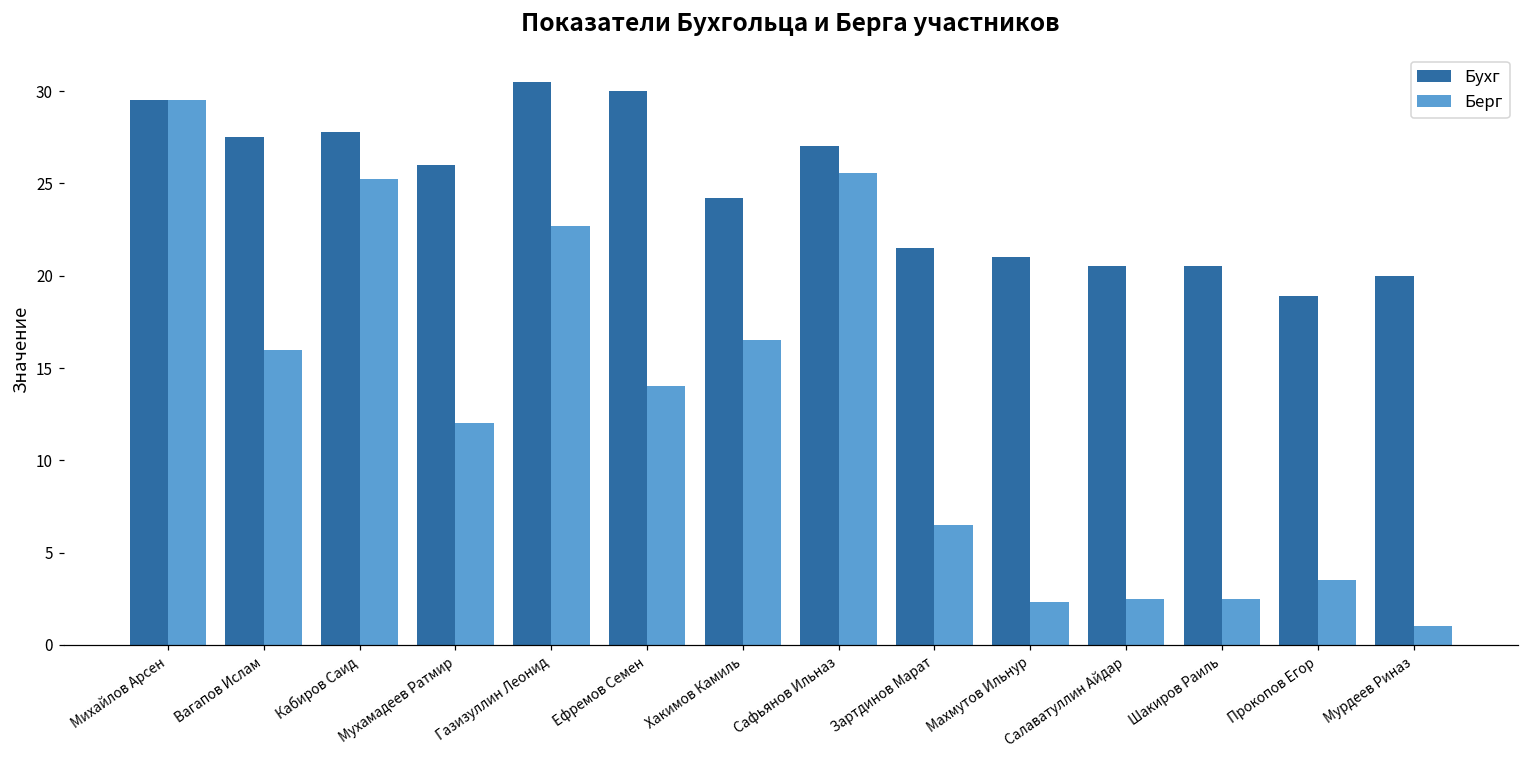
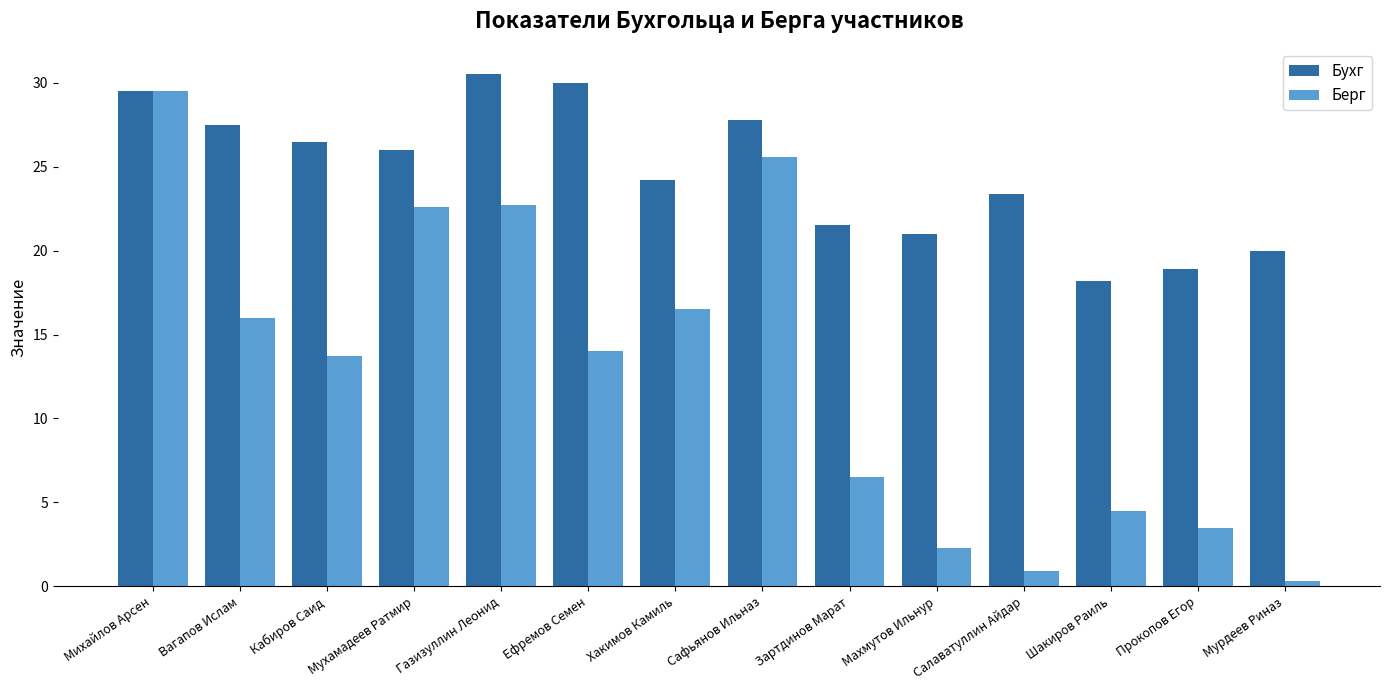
Бухг, Кабиров Саид: 27.8 -> 26.5
Берг, Кабиров Саид: 25.2 -> 13.8
Берг, Мухамадеев Ратмир: 12.0 -> 22.6
Бухг, Сафьянов Ильназ: 27.0 -> 27.8
Бухг, Салаватуллин Айдар: 20.5 -> 23.4
Берг, Салаватуллин Айдар: 2.5 -> 0.9
Бухг, Шакиров Раиль: 20.5 -> 18.2
Берг, Шакиров Раиль: 2.5 -> 4.5
Берг, Мурдеев Риназ: 1.0 -> 0.3
